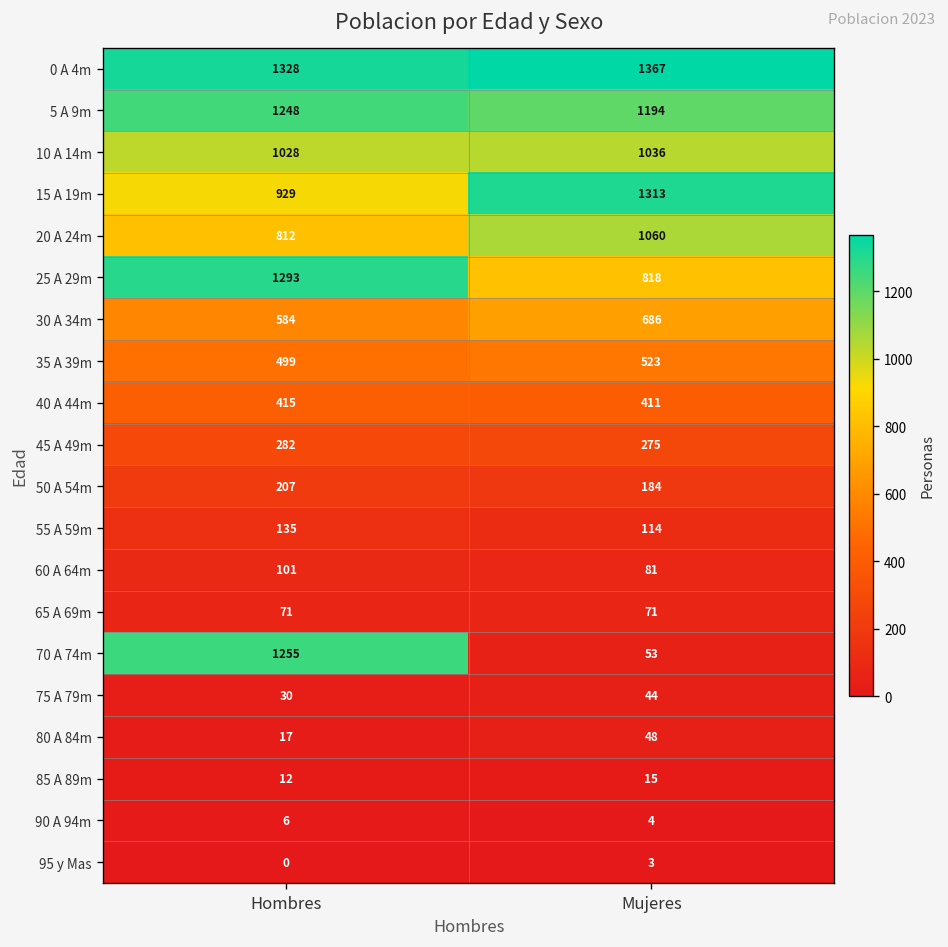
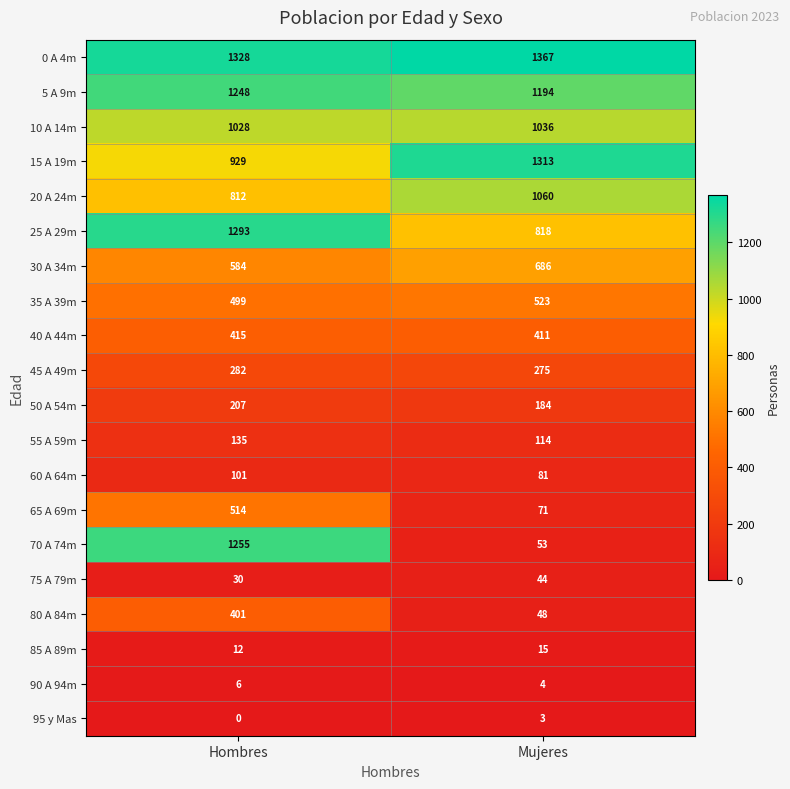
65 A 69m, Hombres: 71 -> 514
80 A 84m, Hombres: 17 -> 401
